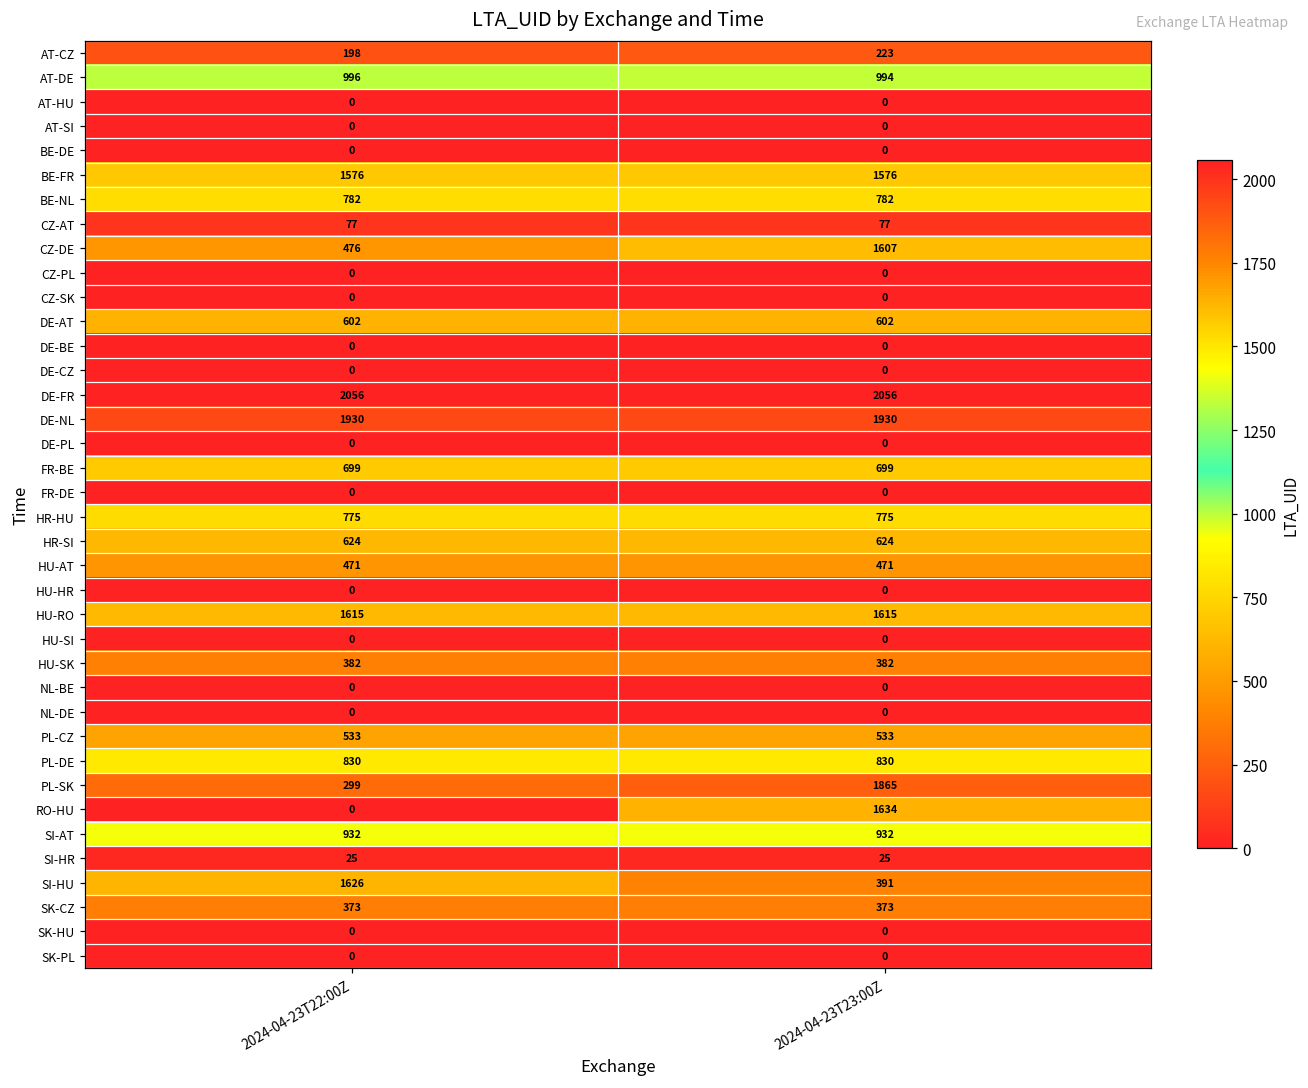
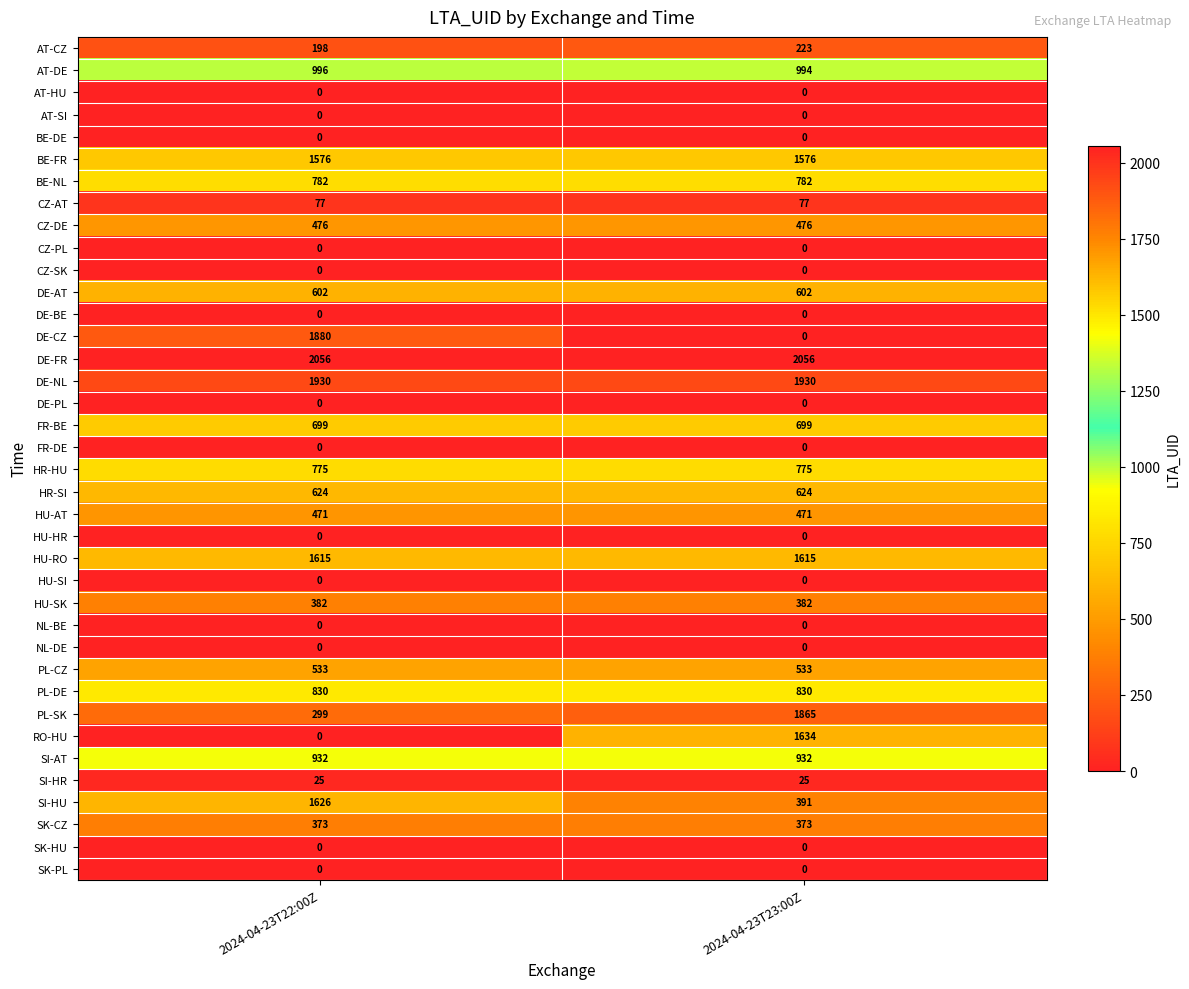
CZ-DE, 2024-04-23T23:00Z: 1607 -> 476
DE-CZ, 2024-04-23T22:00Z: 0 -> 1880
